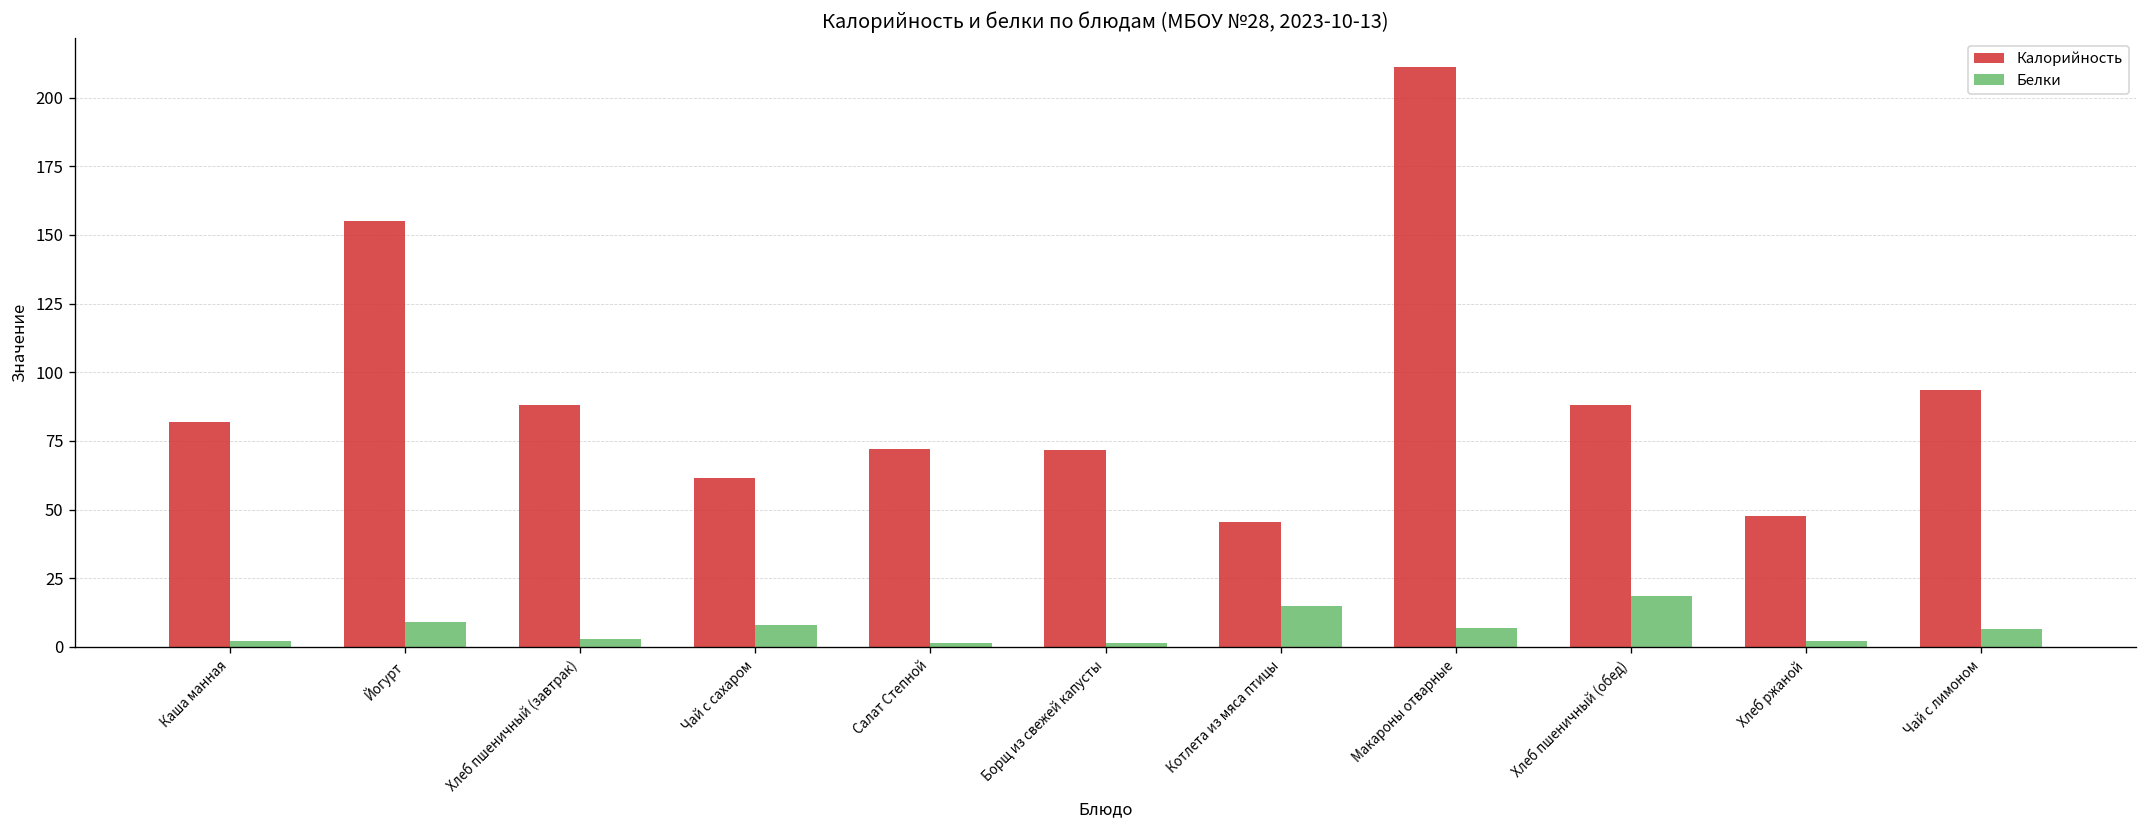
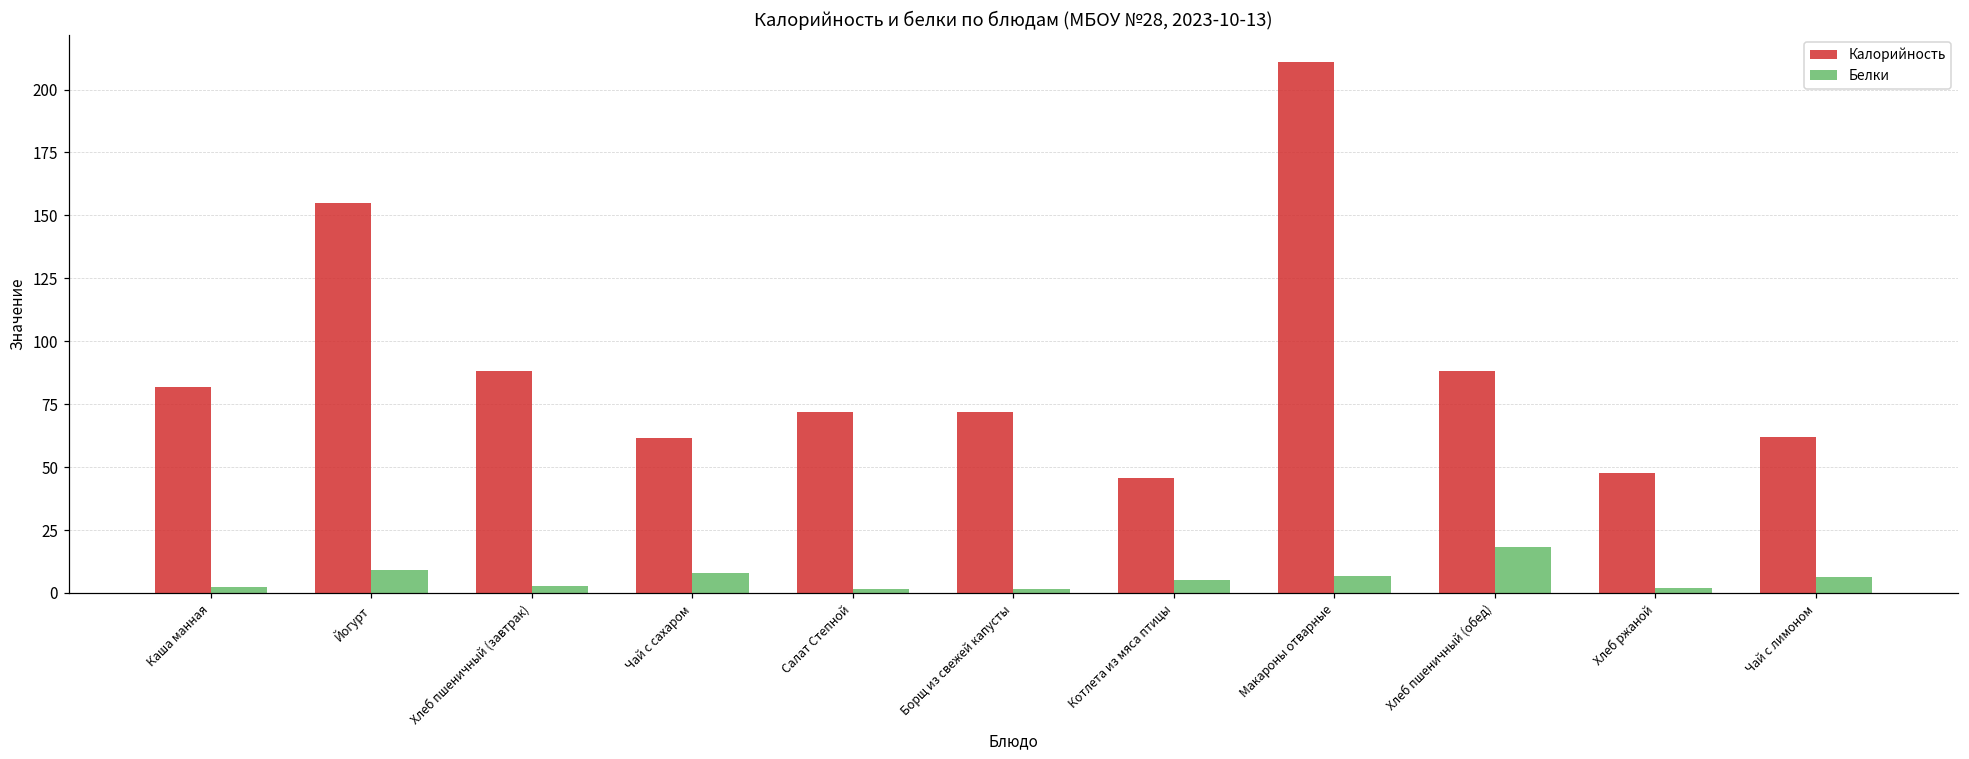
Белки, Котлета из мяса птицы: 15 -> 5
Калорийность, Чай с лимоном: 93 -> 62
